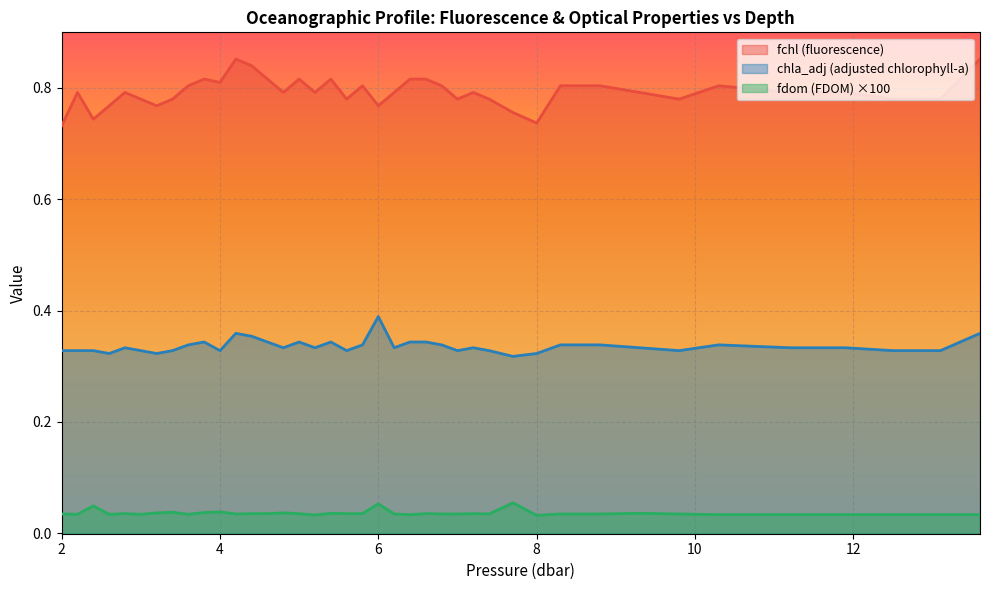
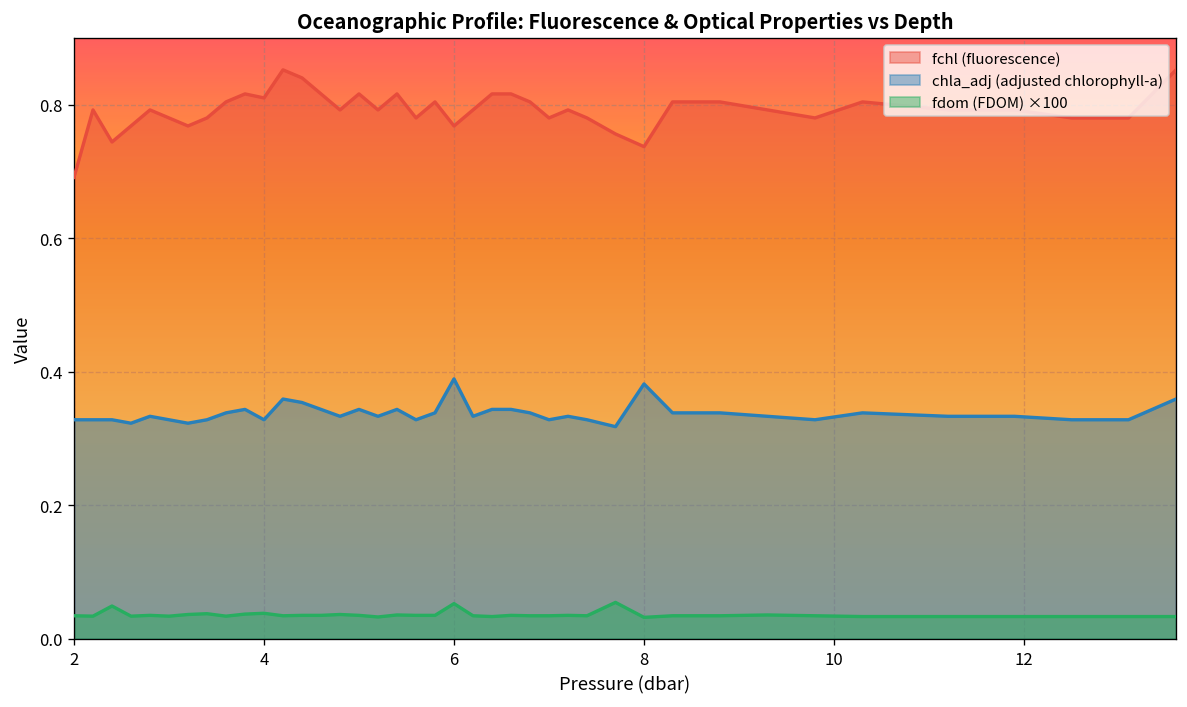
fchl (fluorescence), 2: 0.73 -> 0.69
chla_adj (adjusted chlorophyll-a), 8: 0.32 -> 0.38
